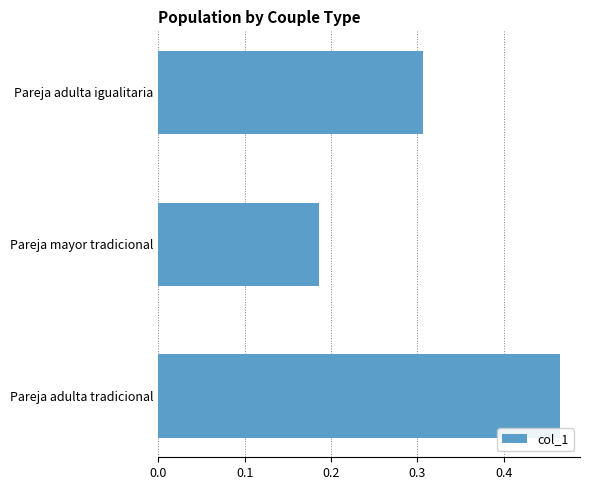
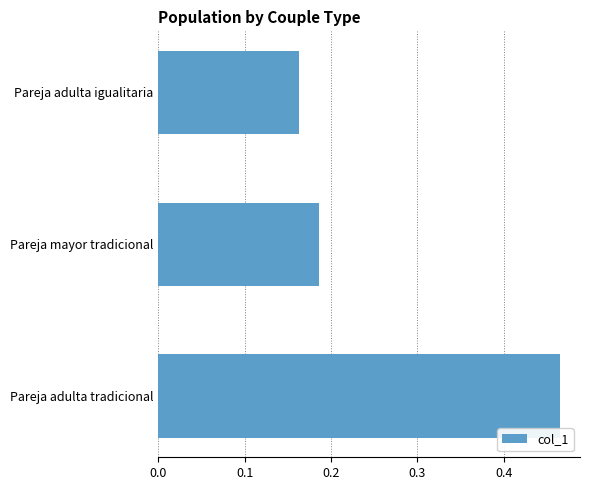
Pareja adulta igualitaria: 0.31 -> 0.16
